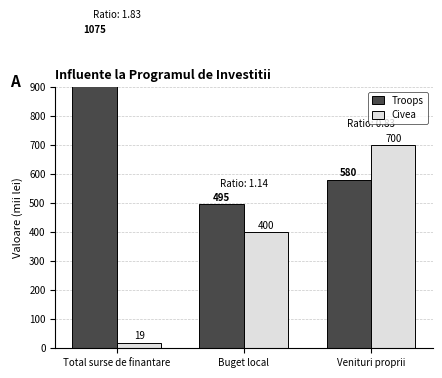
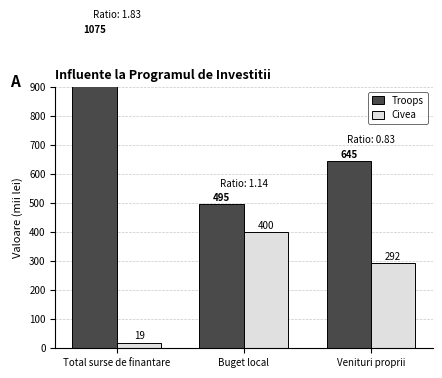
Troops, Venituri proprii: 580 -> 645
Civea, Venituri proprii: 700 -> 292
